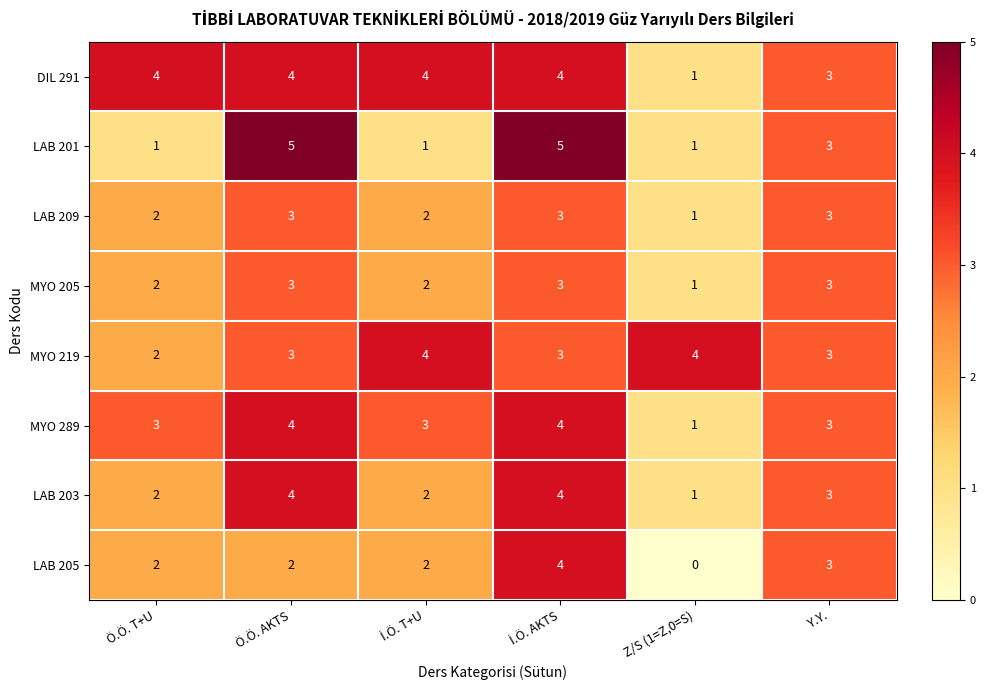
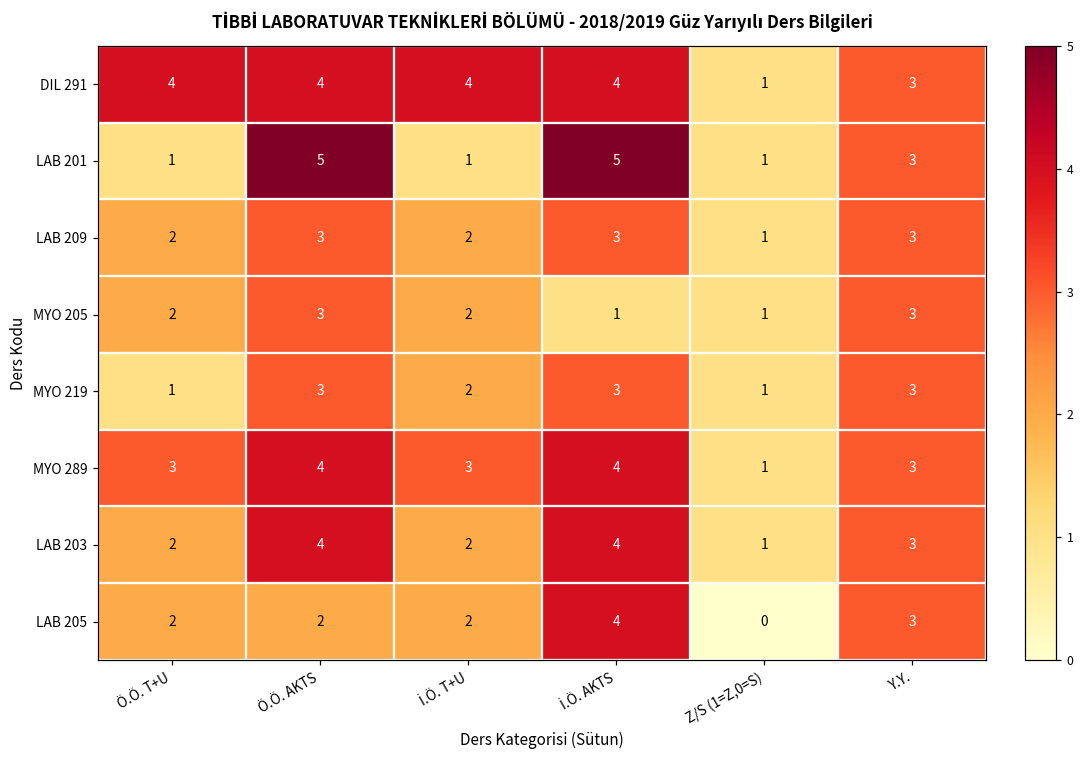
MYO 205, İ.Ö. AKTS: 3 -> 1
MYO 219, Ö.Ö. T+U: 2 -> 1
MYO 219, İ.Ö. T+U: 4 -> 2
MYO 219, Z/S (1=Z,0=S): 4 -> 1
